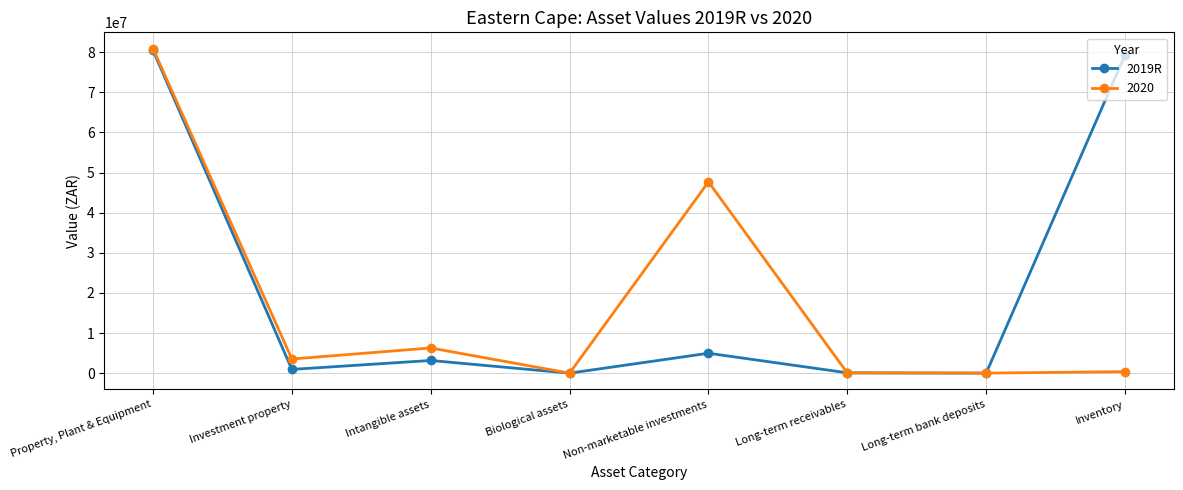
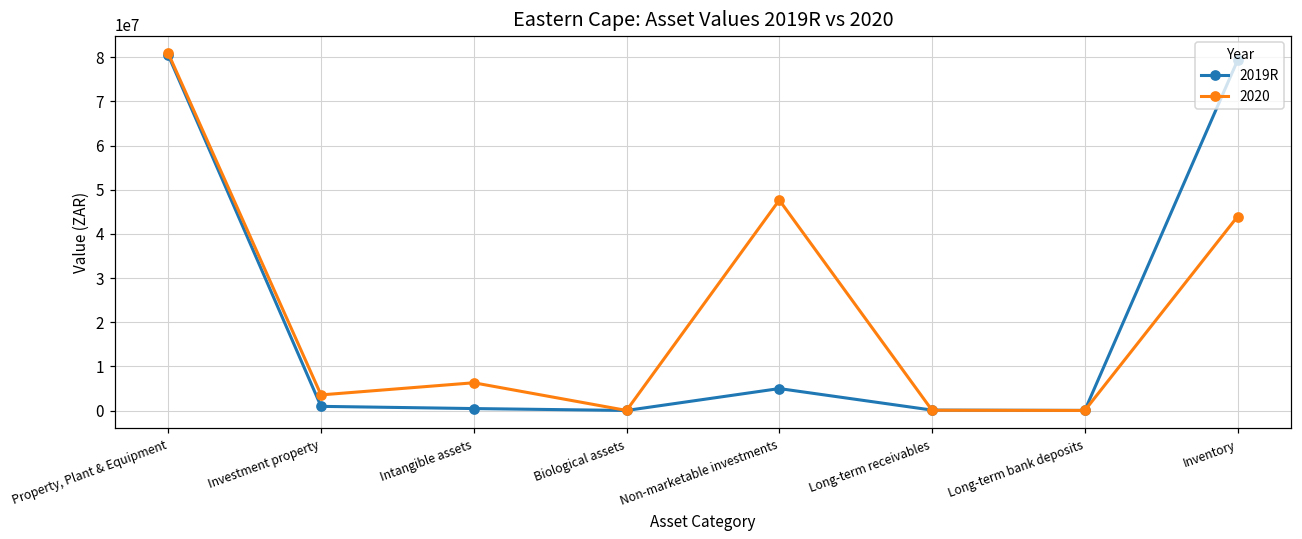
2019R, Intangible assets: 3000000 -> 0
2020, Inventory: 0 -> 44000000
